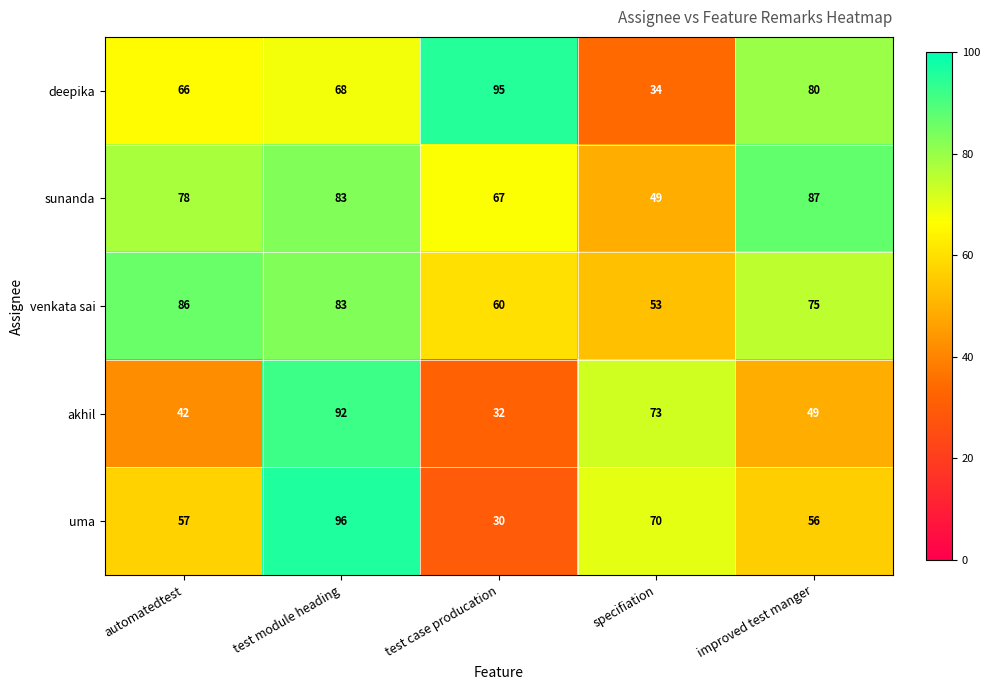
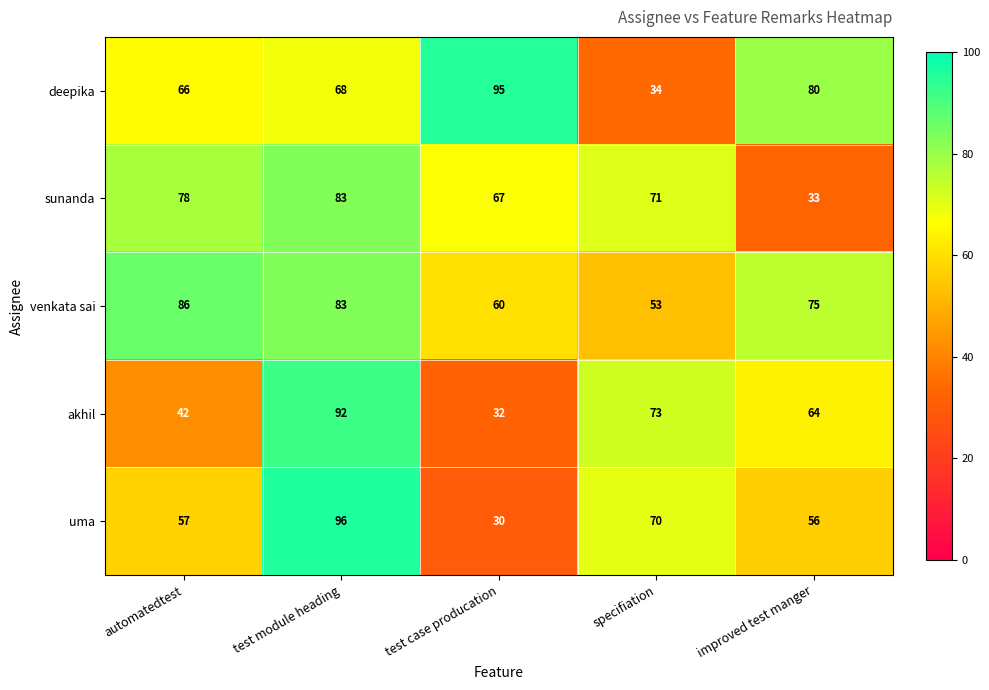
sunanda, specifiation: 49 -> 71
sunanda, improved test manger: 87 -> 33
akhil, improved test manger: 49 -> 64
